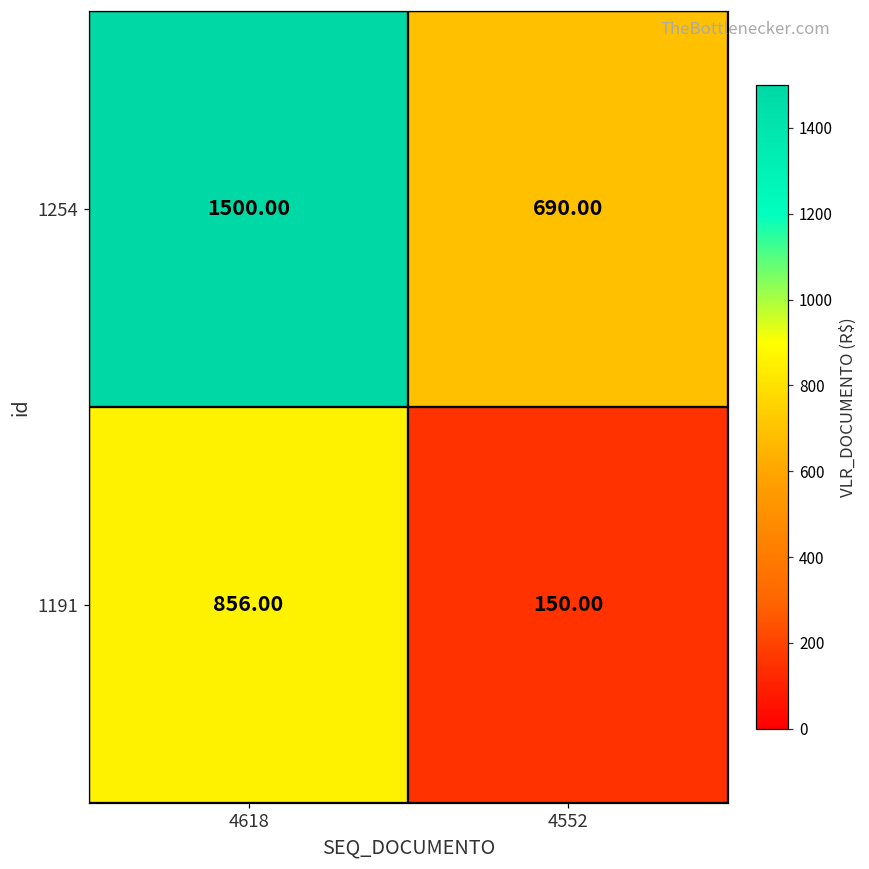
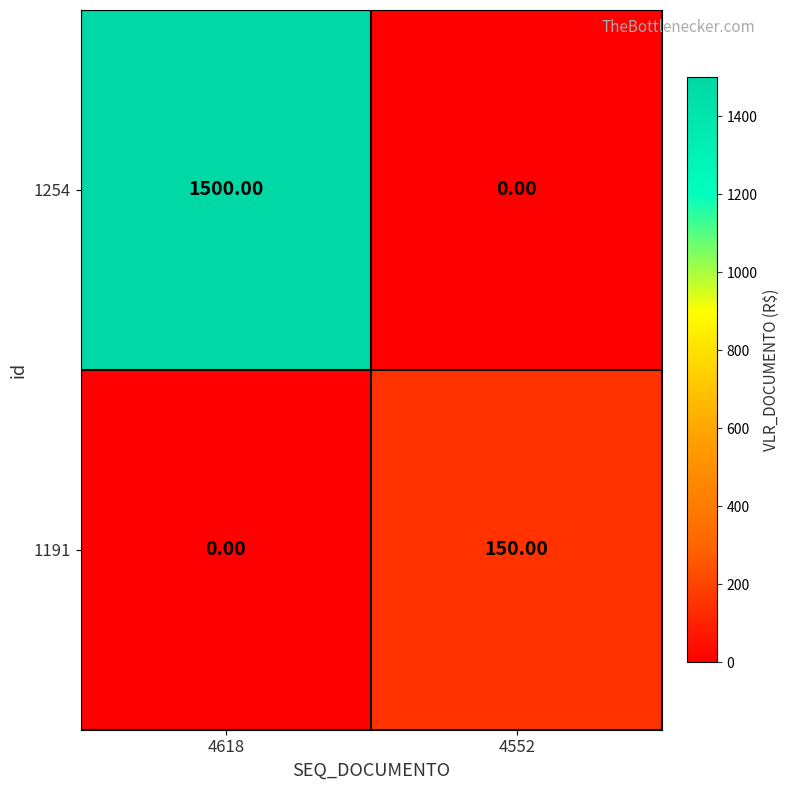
1254, 4552: 690.00 -> 0.00
1191, 4618: 856.00 -> 0.00
